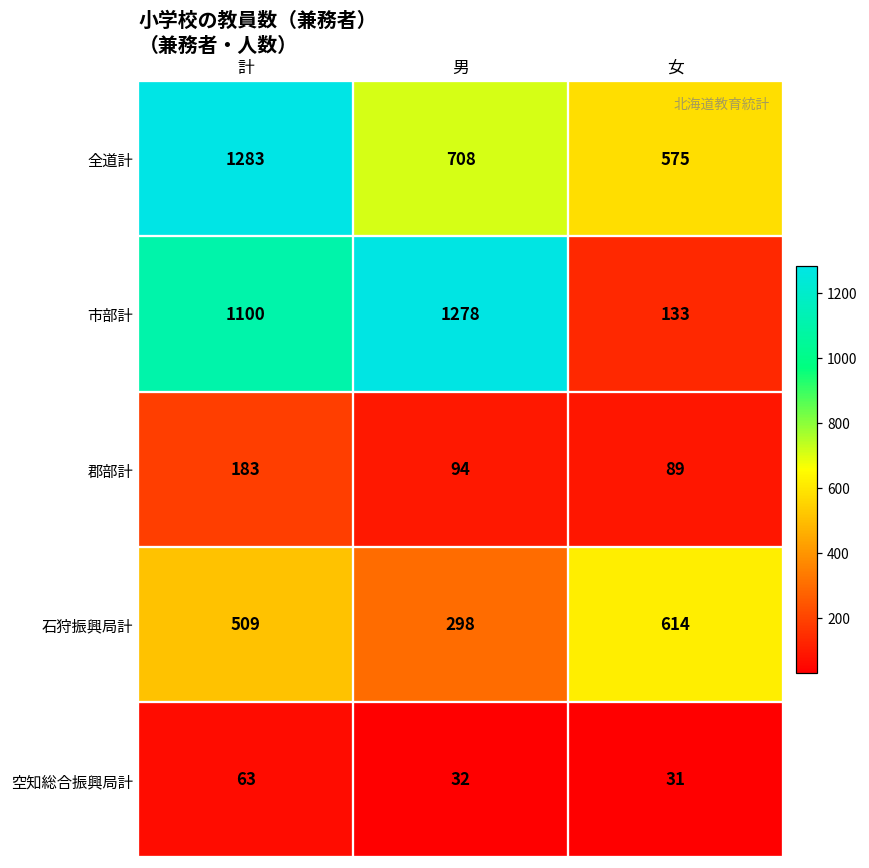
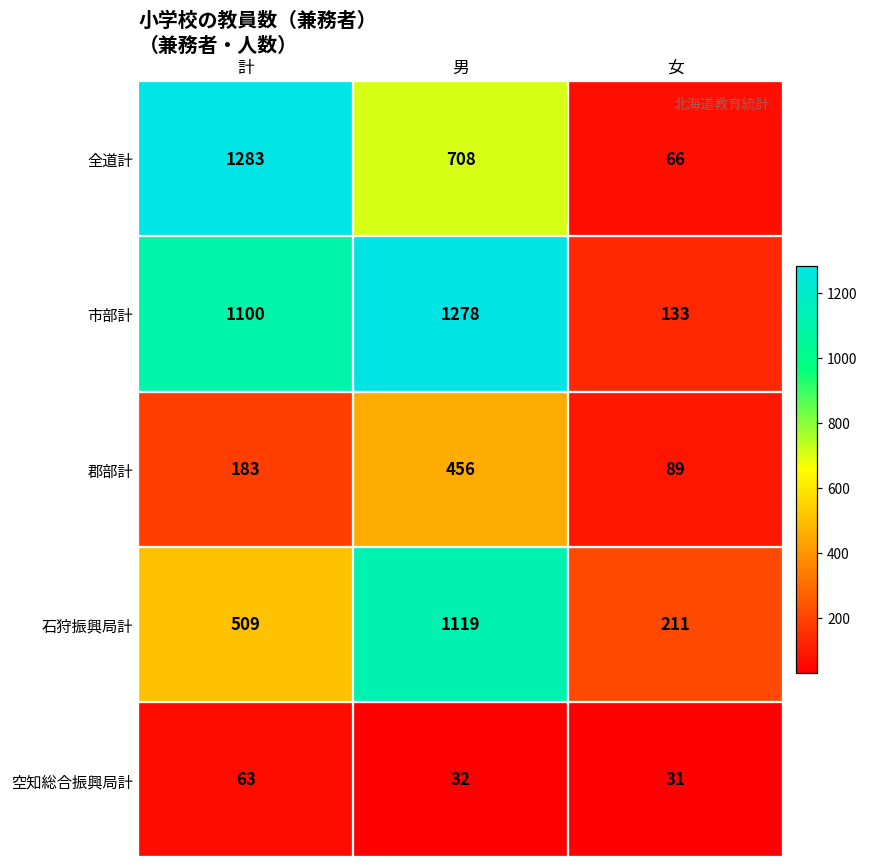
全道計, 女: 575 -> 66
郡部計, 男: 94 -> 456
石狩振興局計, 男: 298 -> 1119
石狩振興局計, 女: 614 -> 211
